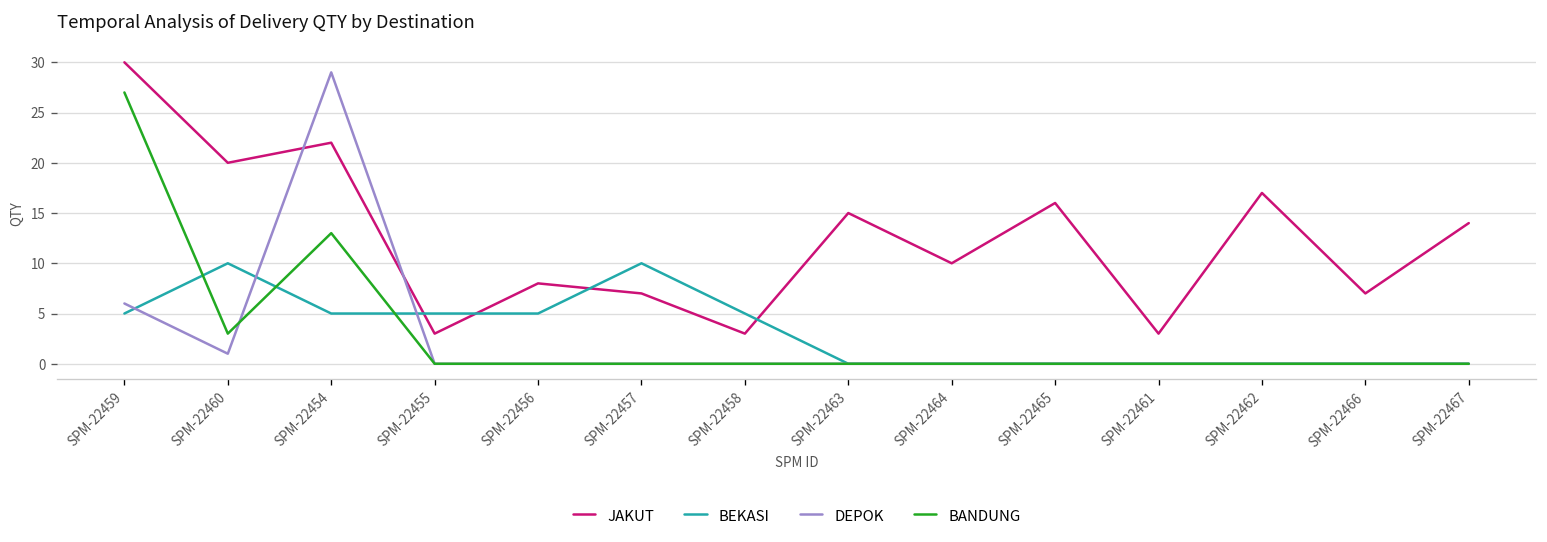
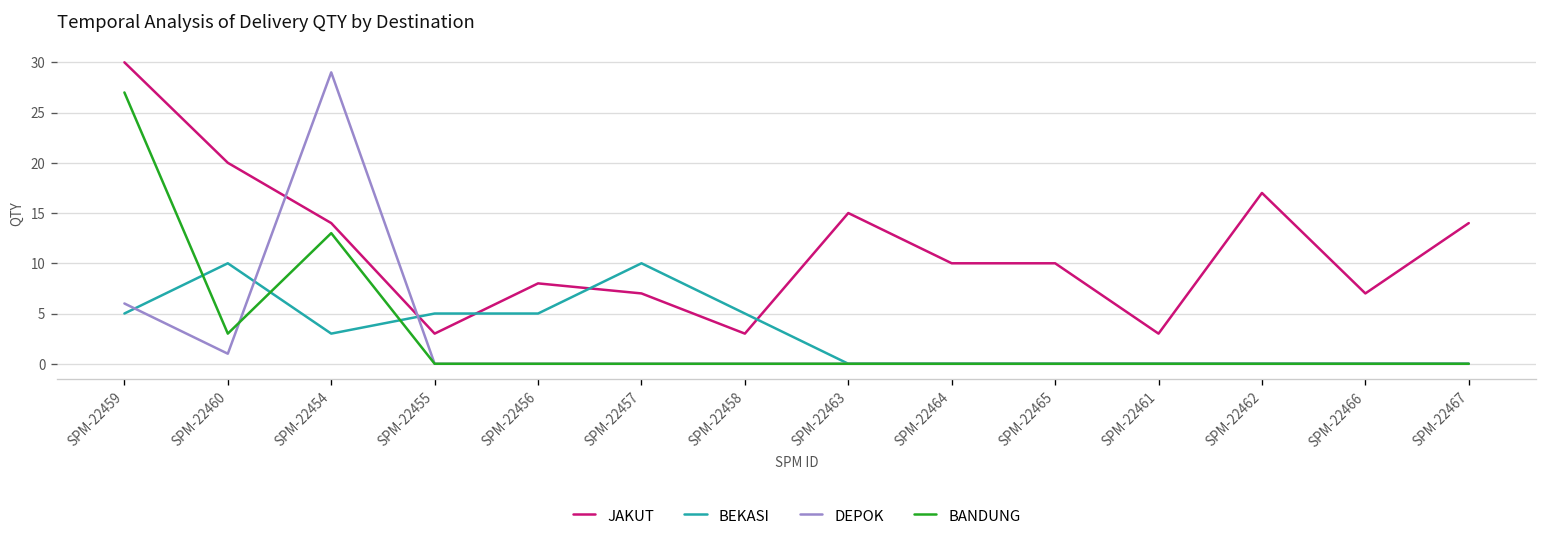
JAKUT, SPM-22454: 22 -> 14
BEKASI, SPM-22454: 5 -> 3
JAKUT, SPM-22465: 16 -> 10
